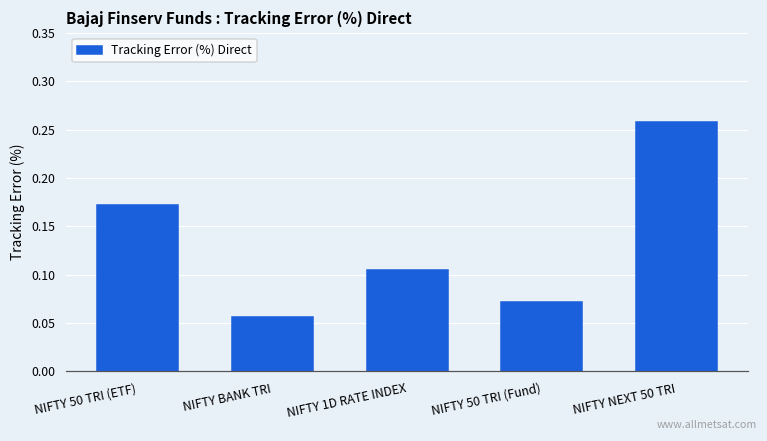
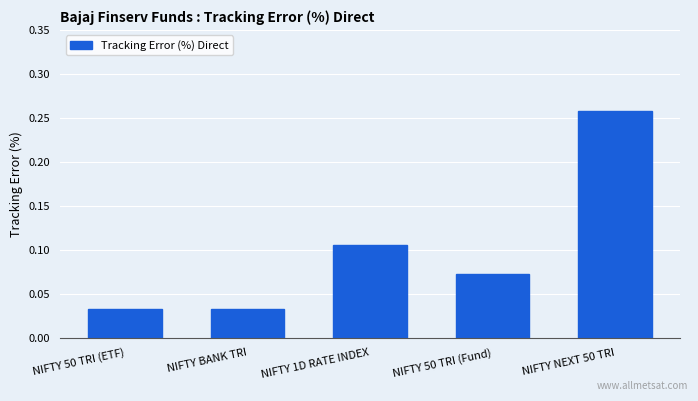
NIFTY 50 TRI (ETF): 0.17 -> 0.03
NIFTY BANK TRI: 0.06 -> 0.03
